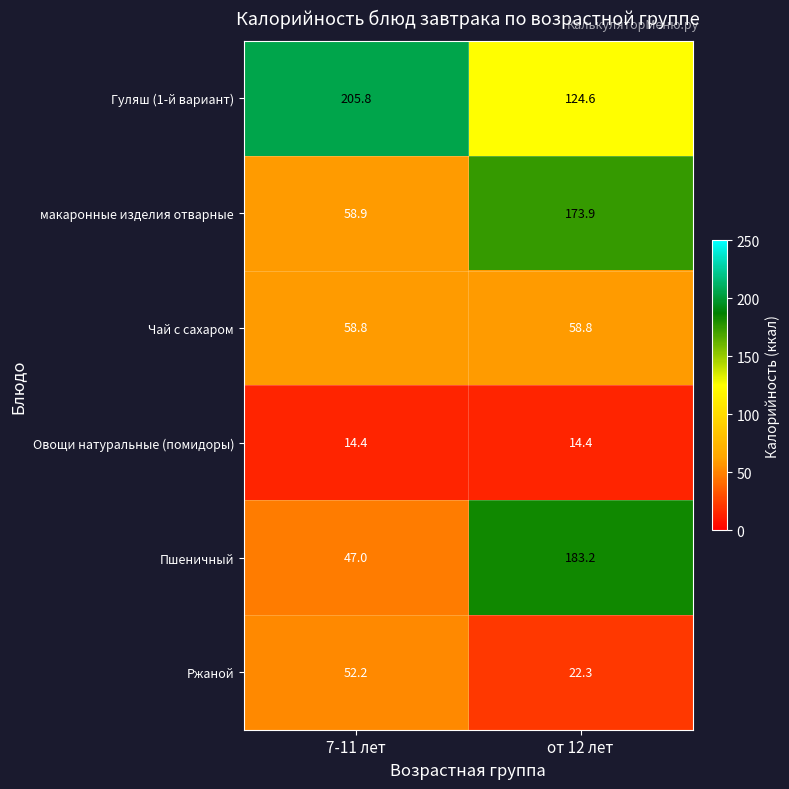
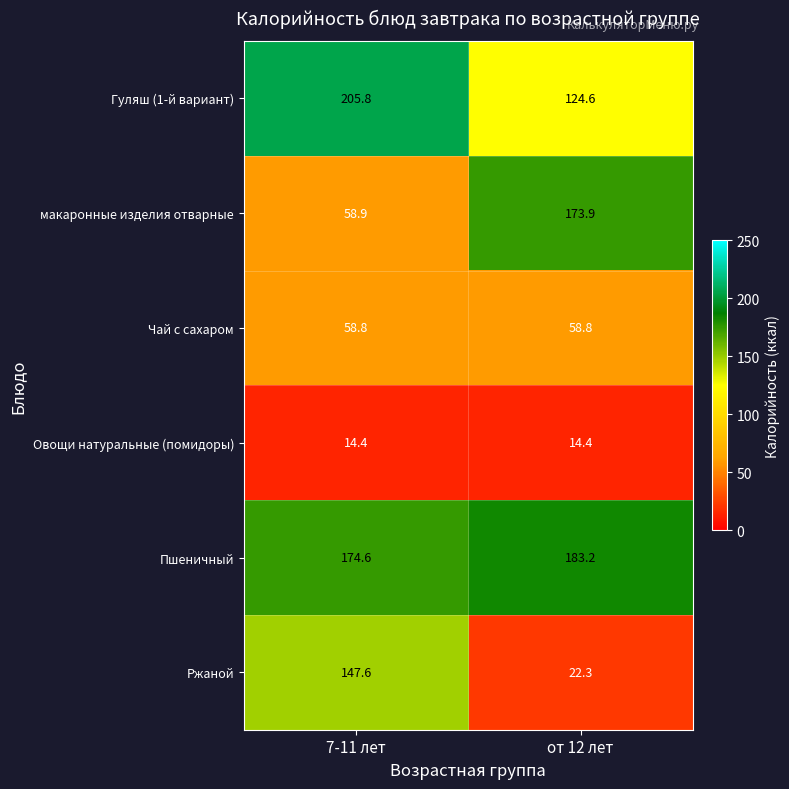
Пшеничный, 7-11 лет: 47.0 -> 174.6
Ржаной, 7-11 лет: 52.2 -> 147.6
